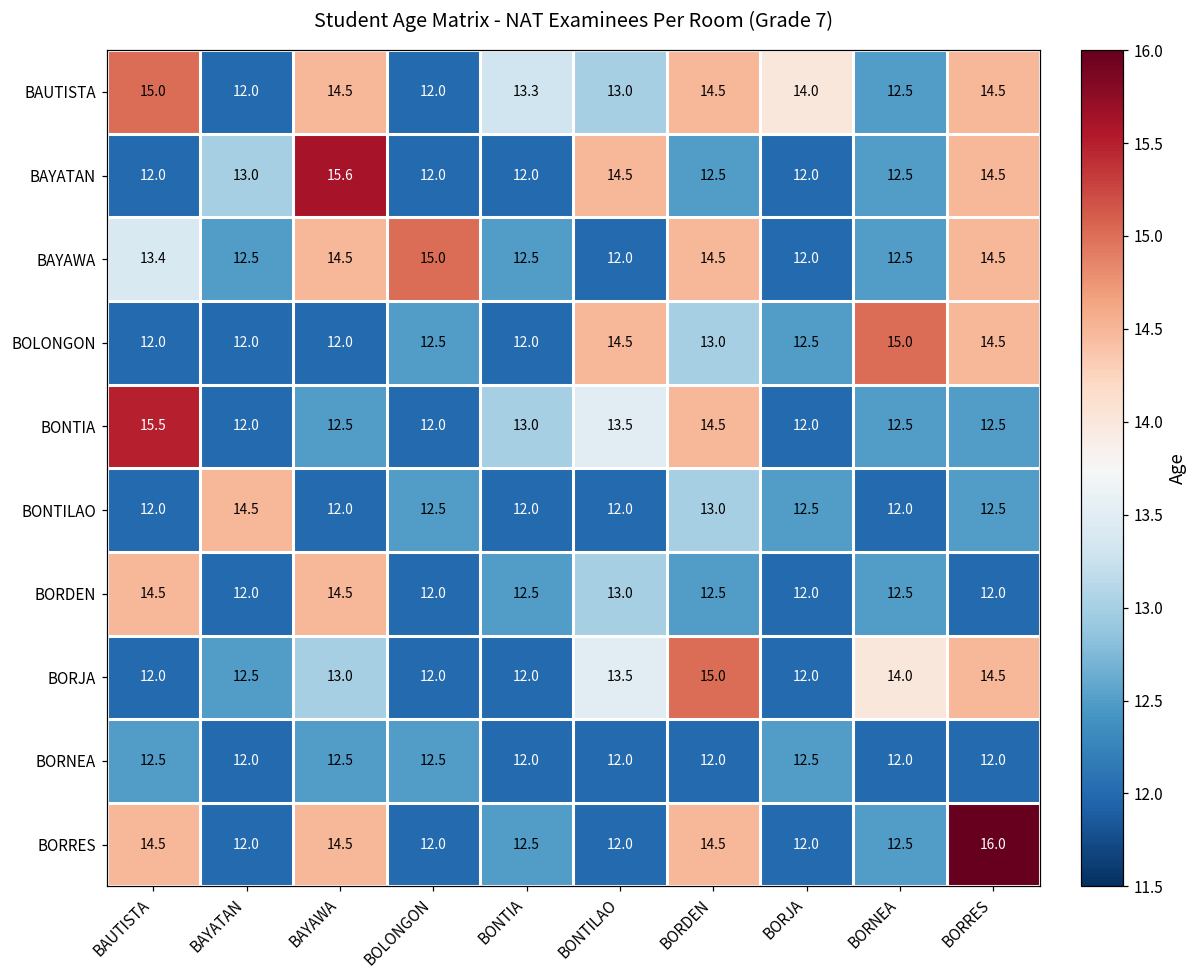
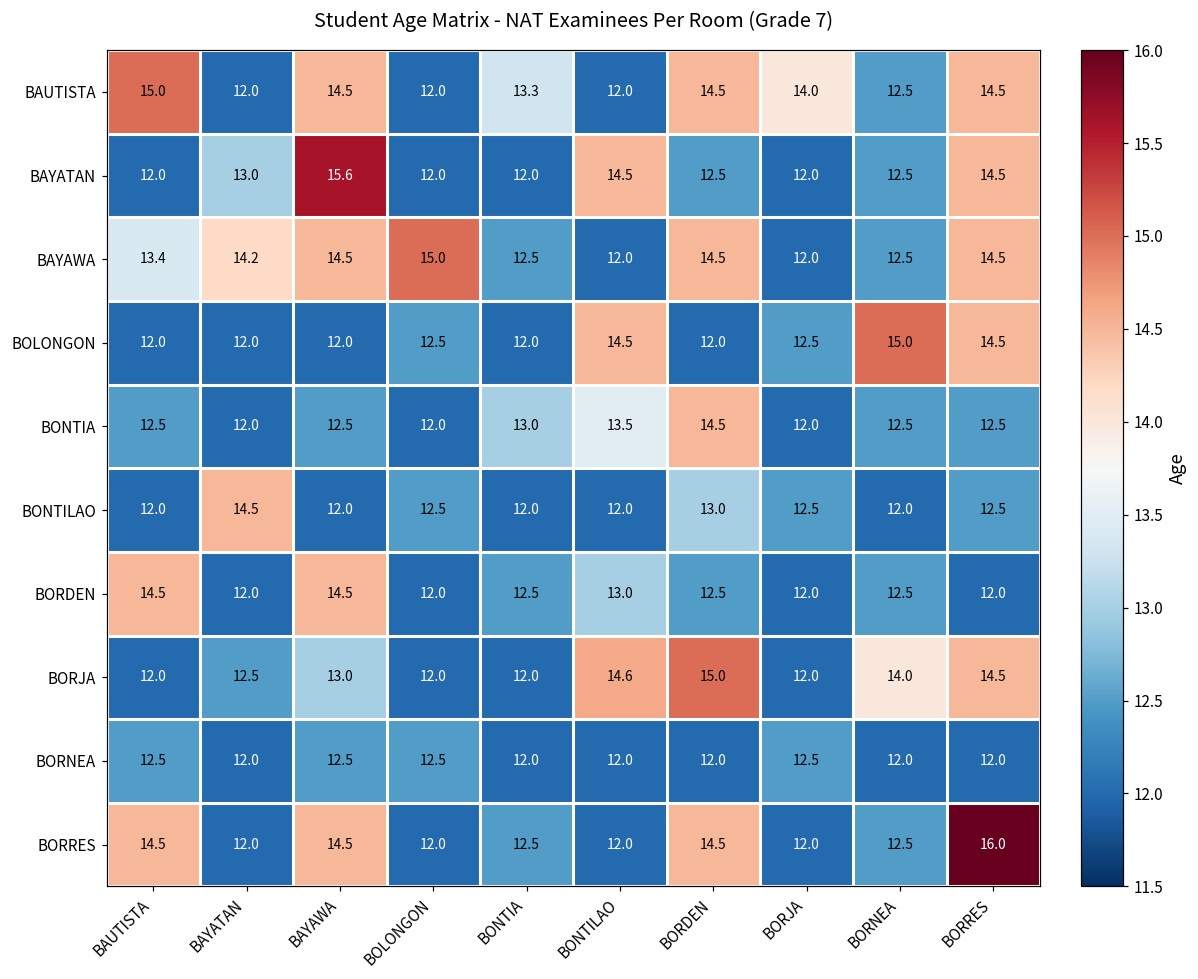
BAUTISTA, BONTILAO: 13.0 -> 12.0
BAYAWA, BAYATAN: 12.5 -> 14.2
BOLONGON, BORDEN: 13.0 -> 12.0
BONTIA, BAUTISTA: 15.5 -> 12.5
BORJA, BONTILAO: 13.5 -> 14.6
